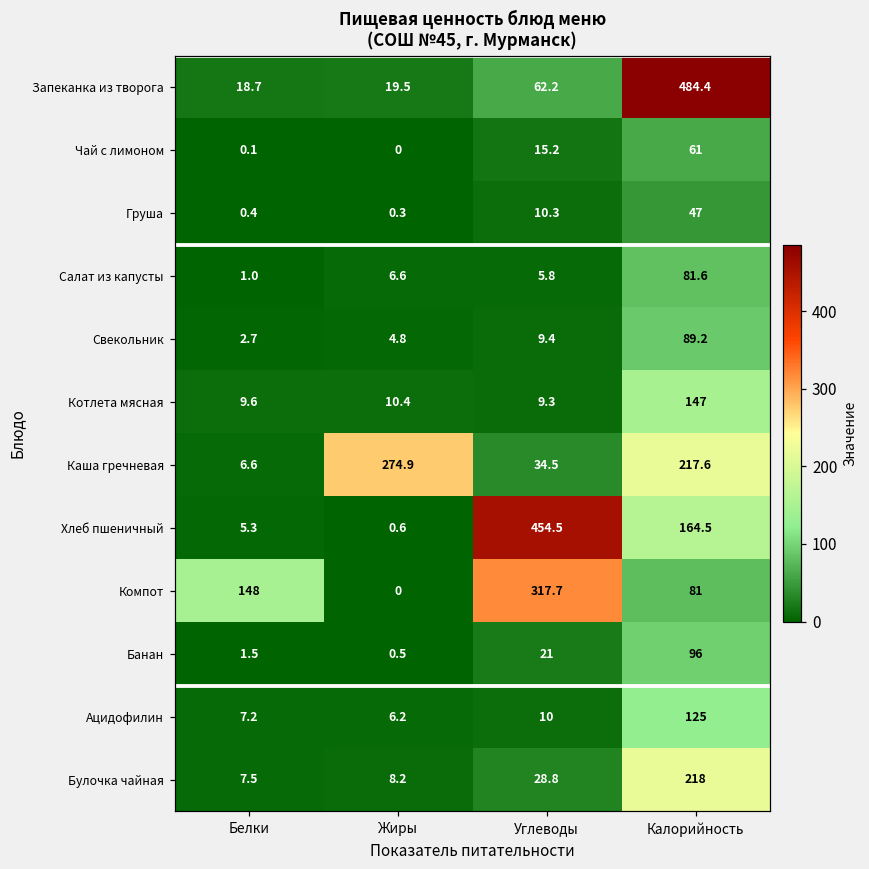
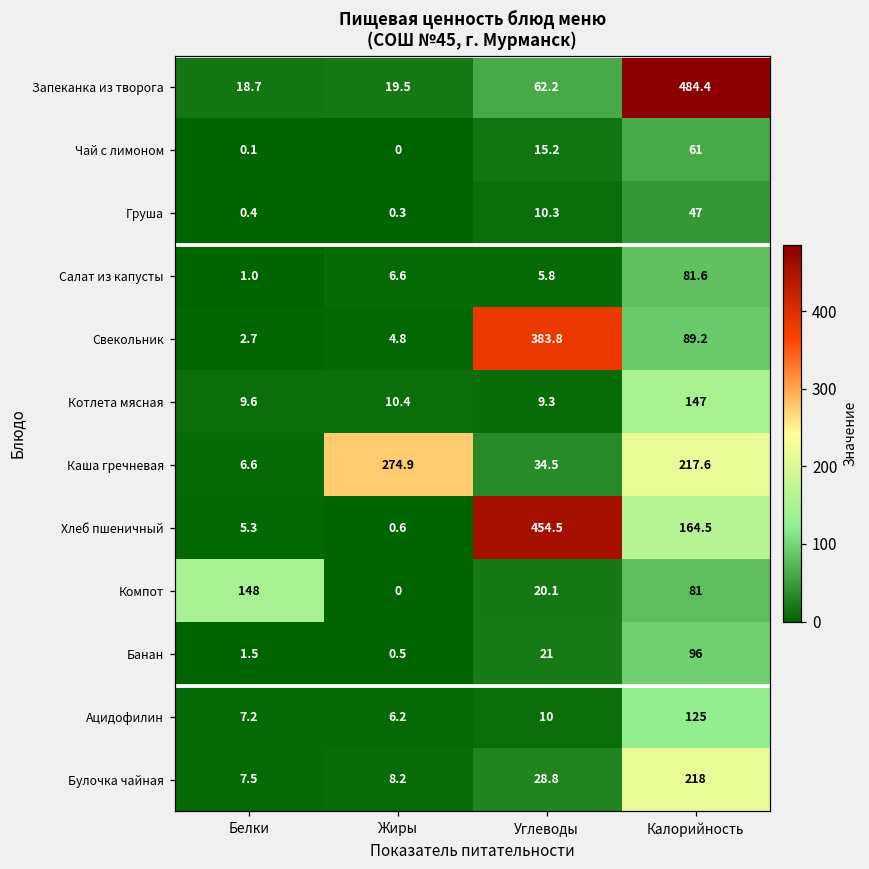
Свекольник, Углеводы: 9.4 -> 383.8
Компот, Углеводы: 317.7 -> 20.1
